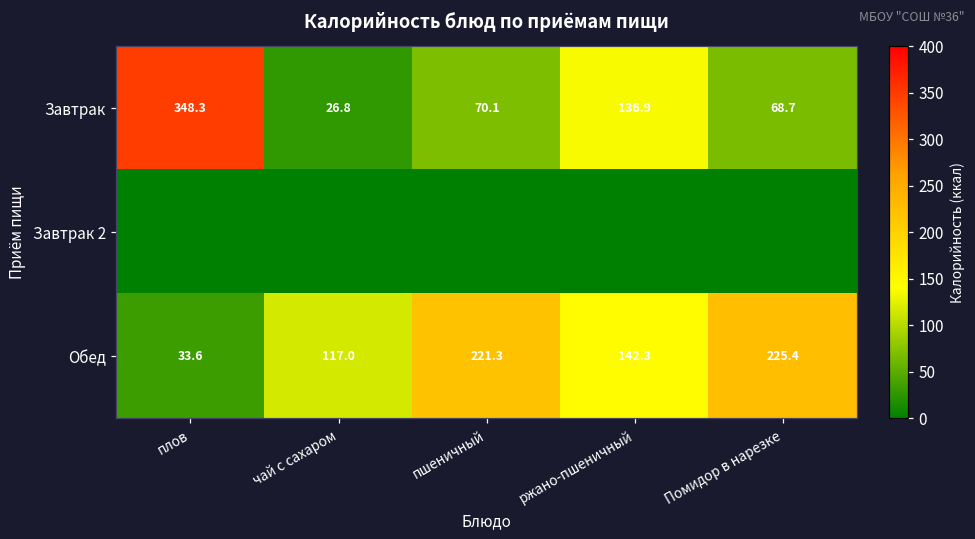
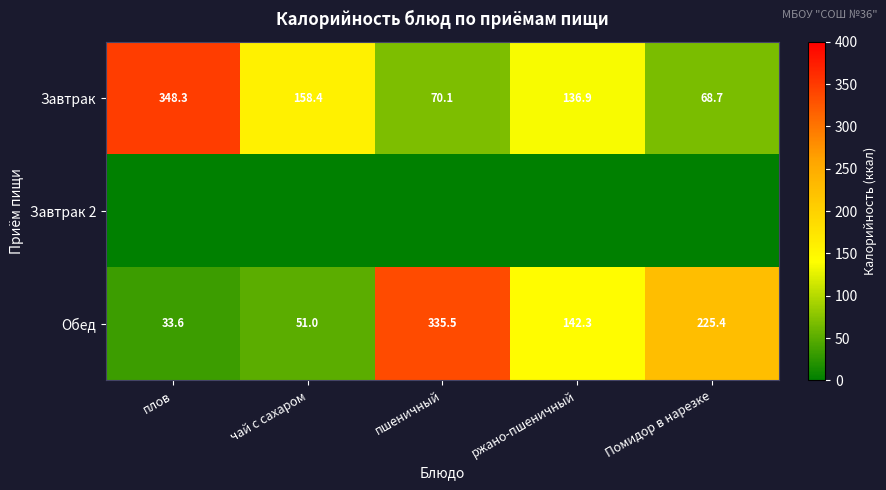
Завтрак, чай с сахаром: 26.8 -> 158.4
Обед, чай с сахаром: 117.0 -> 51.0
Обед, пшеничный: 221.3 -> 335.5
